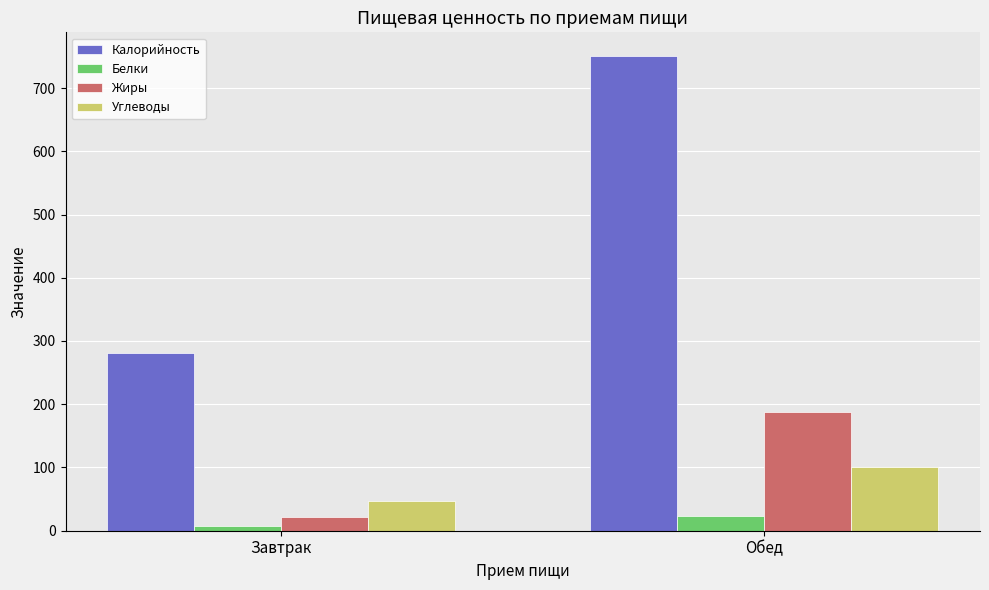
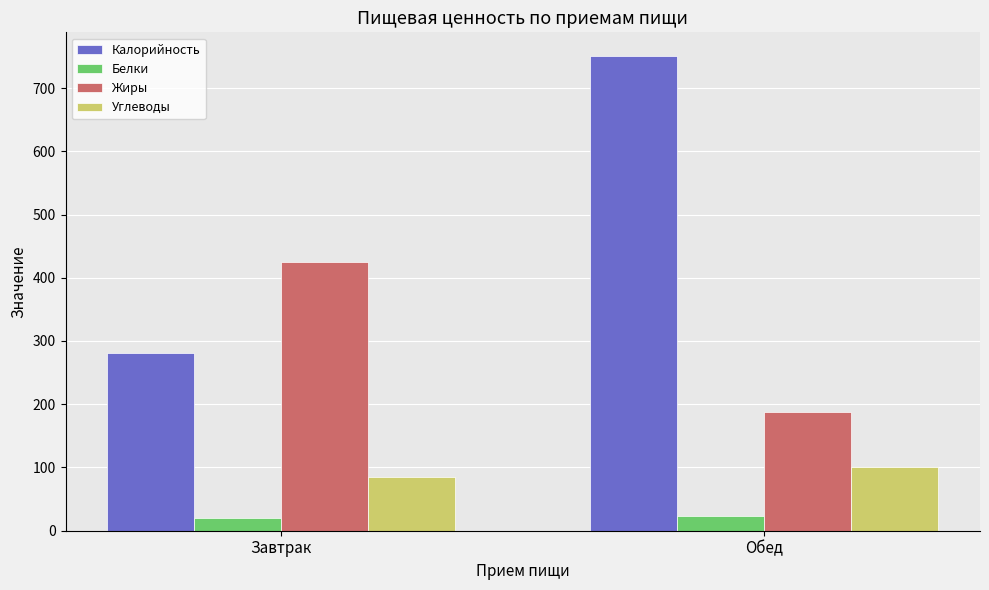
Белки, Завтрак: 10 -> 20
Жиры, Завтрак: 20 -> 430
Углеводы, Завтрак: 50 -> 80
